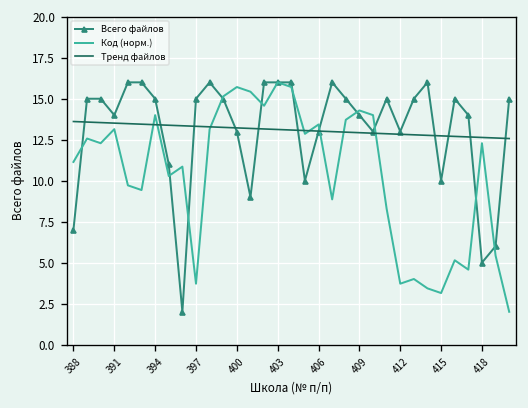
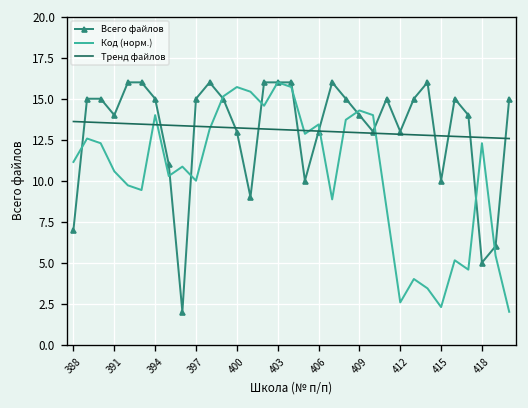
Код (норм.), 391: 13.1 -> 10.6
Код (норм.), 397: 3.7 -> 10.0
Код (норм.), 412: 3.7 -> 2.6
Код (норм.), 415: 3.1 -> 2.3
